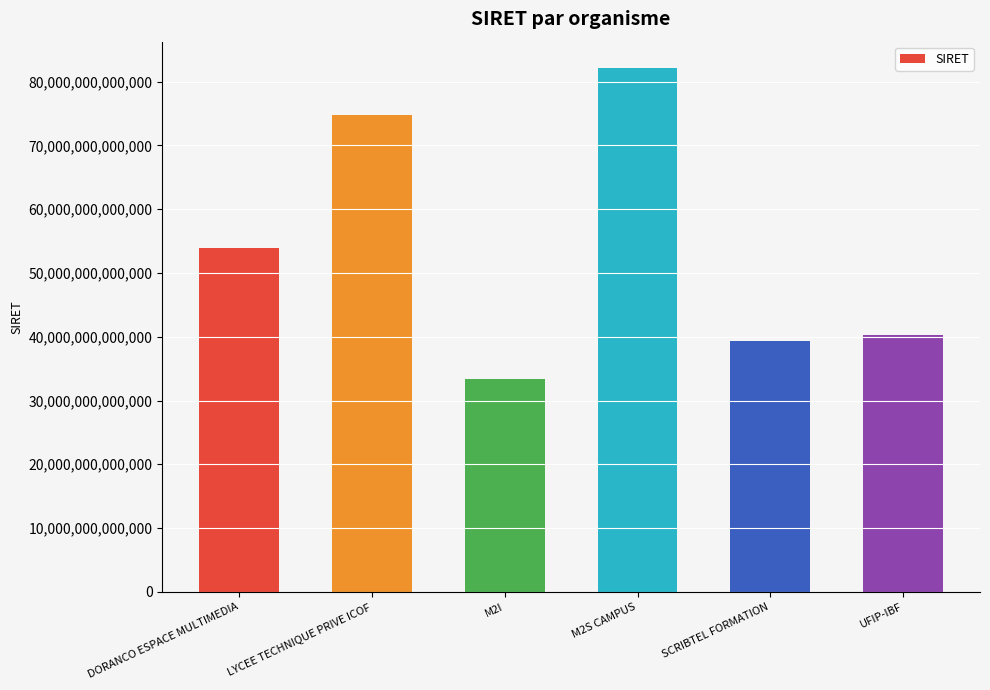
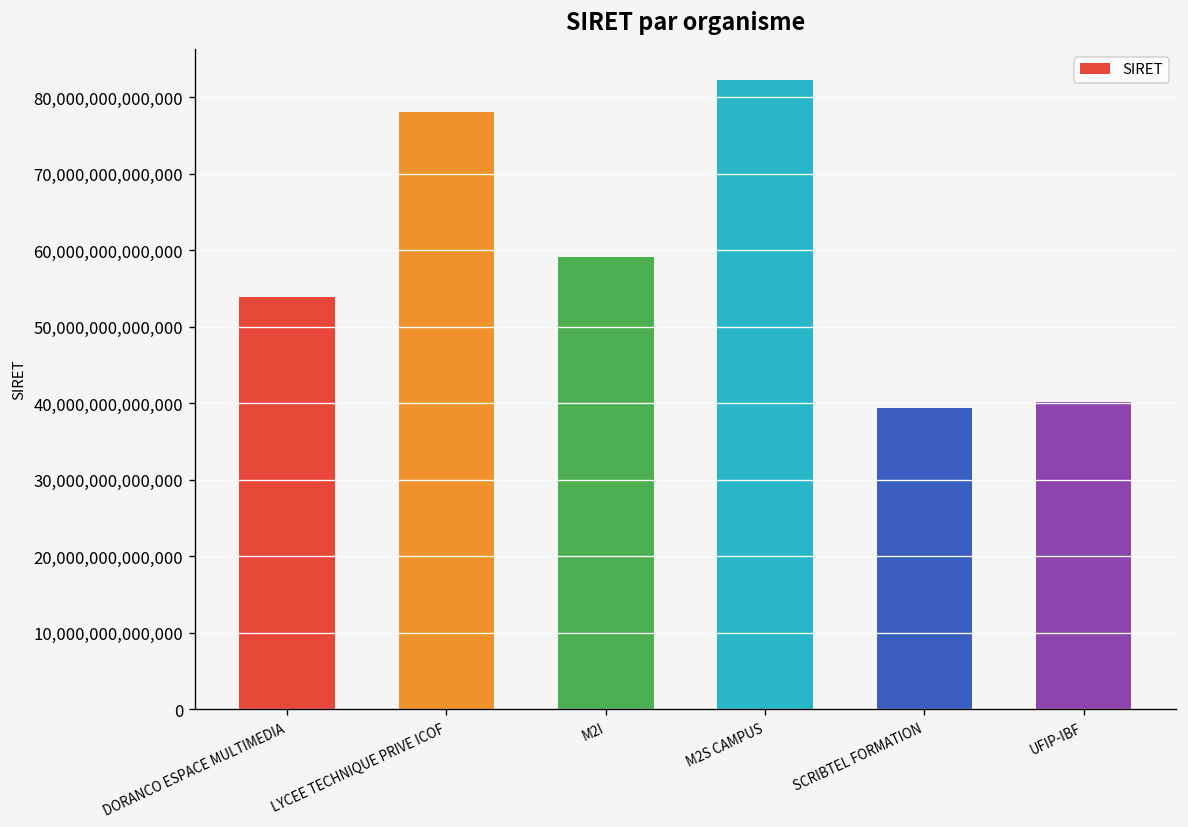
LYCEE TECHNIQUE PRIVE ICOF: 75,000,000,000,000 -> 78,000,000,000,000
M2I: 33,000,000,000,000 -> 59,000,000,000,000
